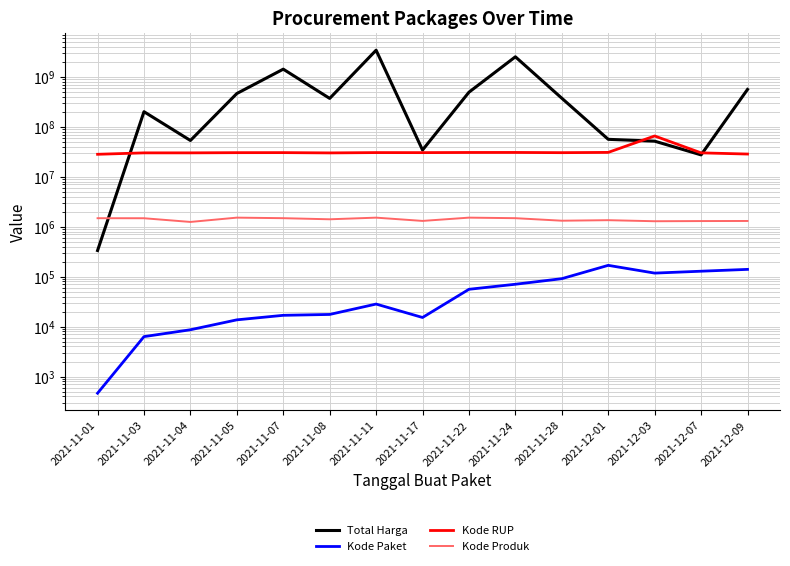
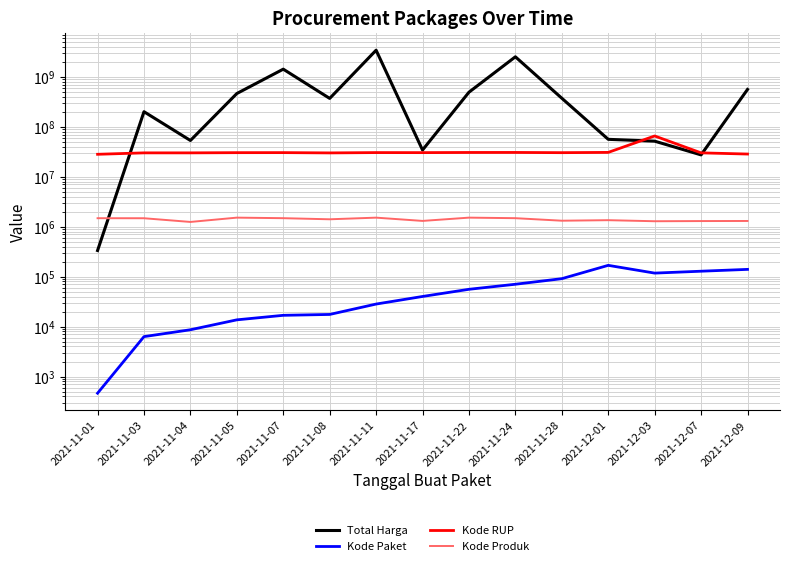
Kode Paket, 2021-11-17: 15000 -> 40000
